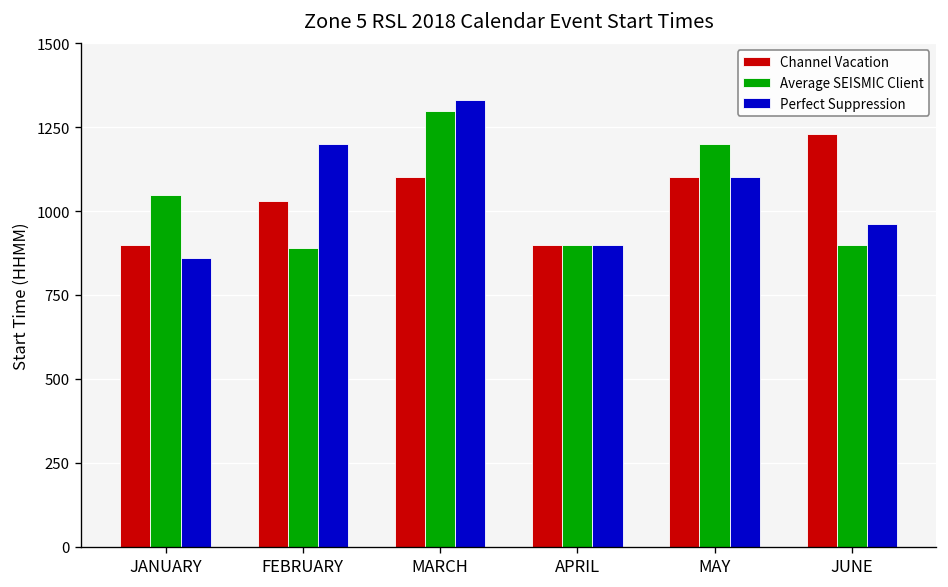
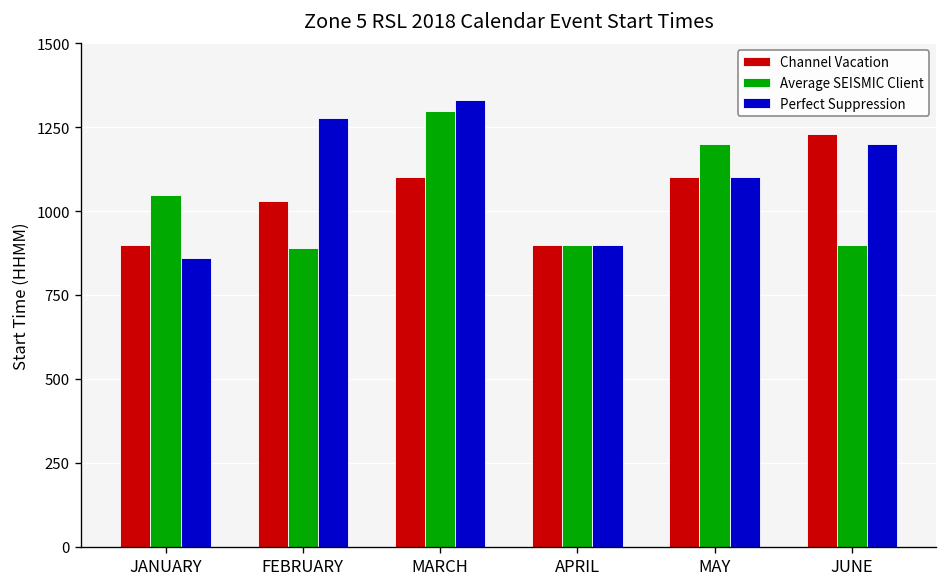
Perfect Suppression, FEBRUARY: 1200 -> 1280
Perfect Suppression, JUNE: 960 -> 1200
